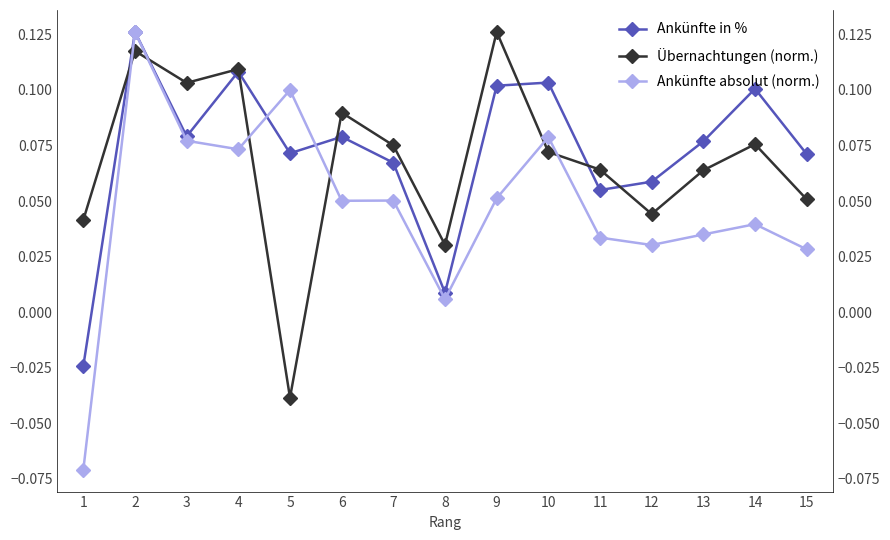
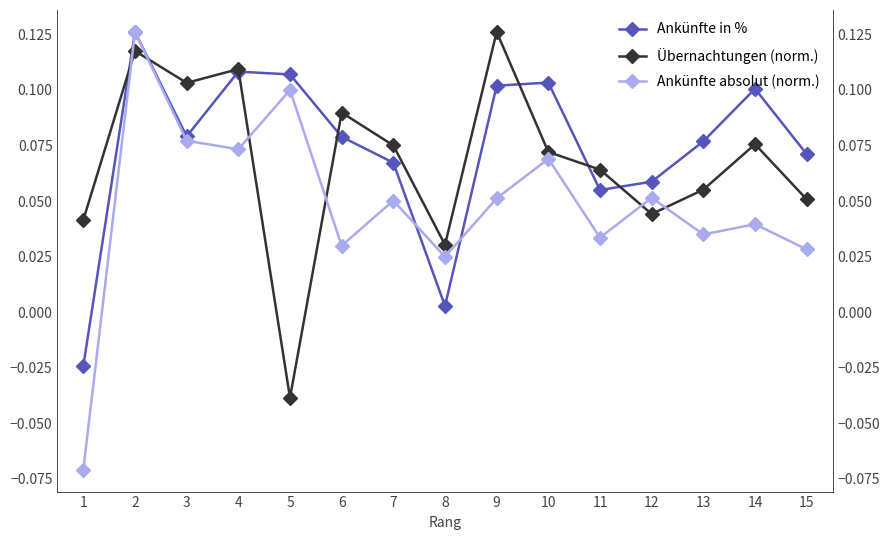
Ankünfte in %, 5: 0.072 -> 0.107
Ankünfte absolut (norm.), 6: 0.050 -> 0.030
Ankünfte in %, 8: 0.009 -> 0.003
Ankünfte absolut (norm.), 8: 0.006 -> 0.025
Ankünfte absolut (norm.), 10: 0.079 -> 0.069
Ankünfte absolut (norm.), 12: 0.030 -> 0.051
Übernachtungen (norm.), 13: 0.064 -> 0.055
